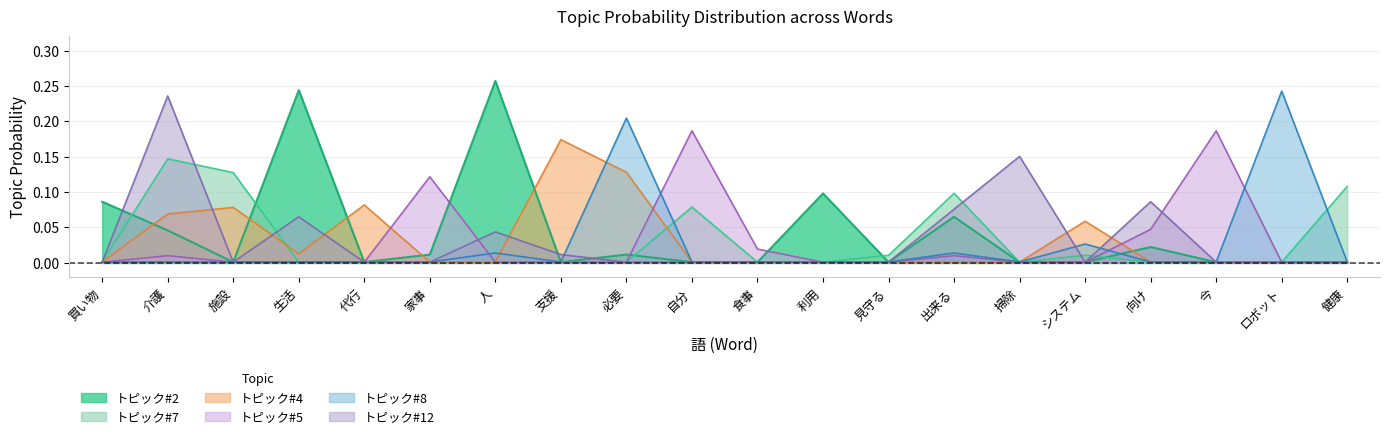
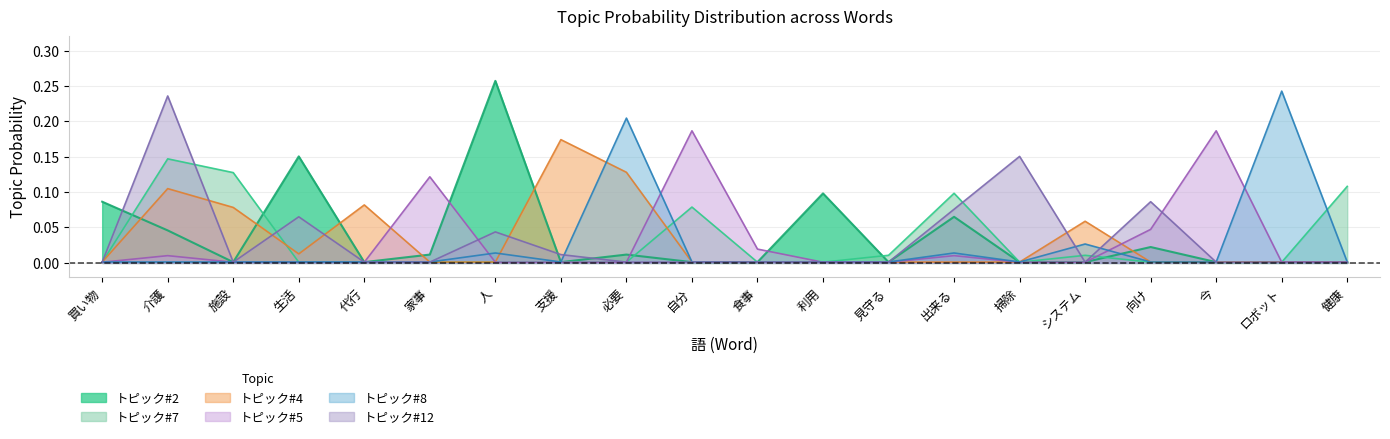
トピック#4, 介護: 0.07 -> 0.10
トピック#2, 生活: 0.24 -> 0.15
